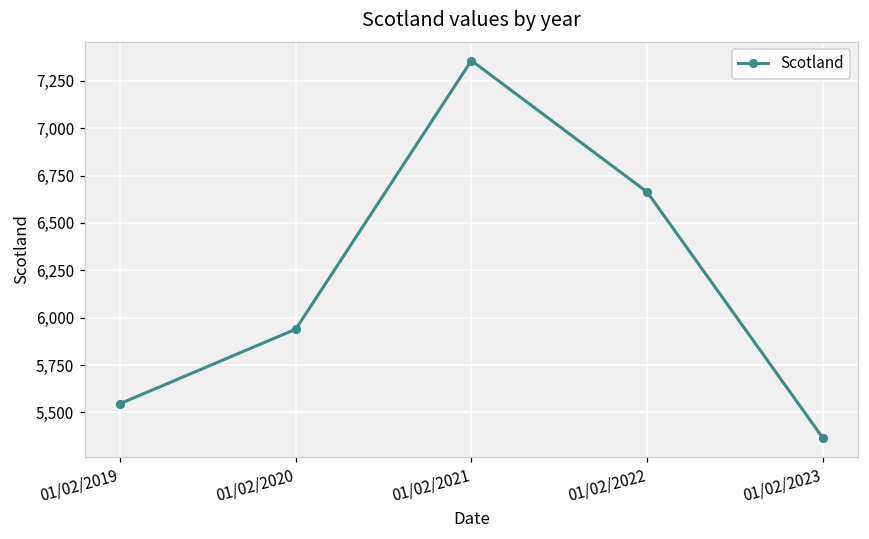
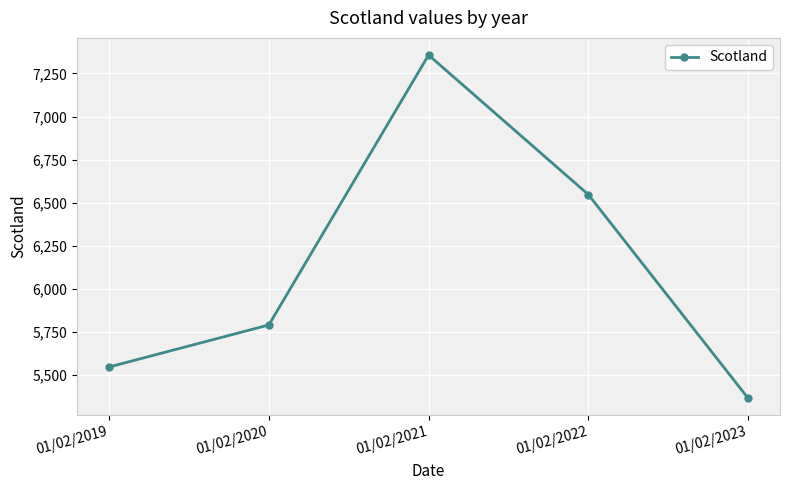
01/02/2020: 5,940 -> 5,790
01/02/2022: 6,660 -> 6,550
